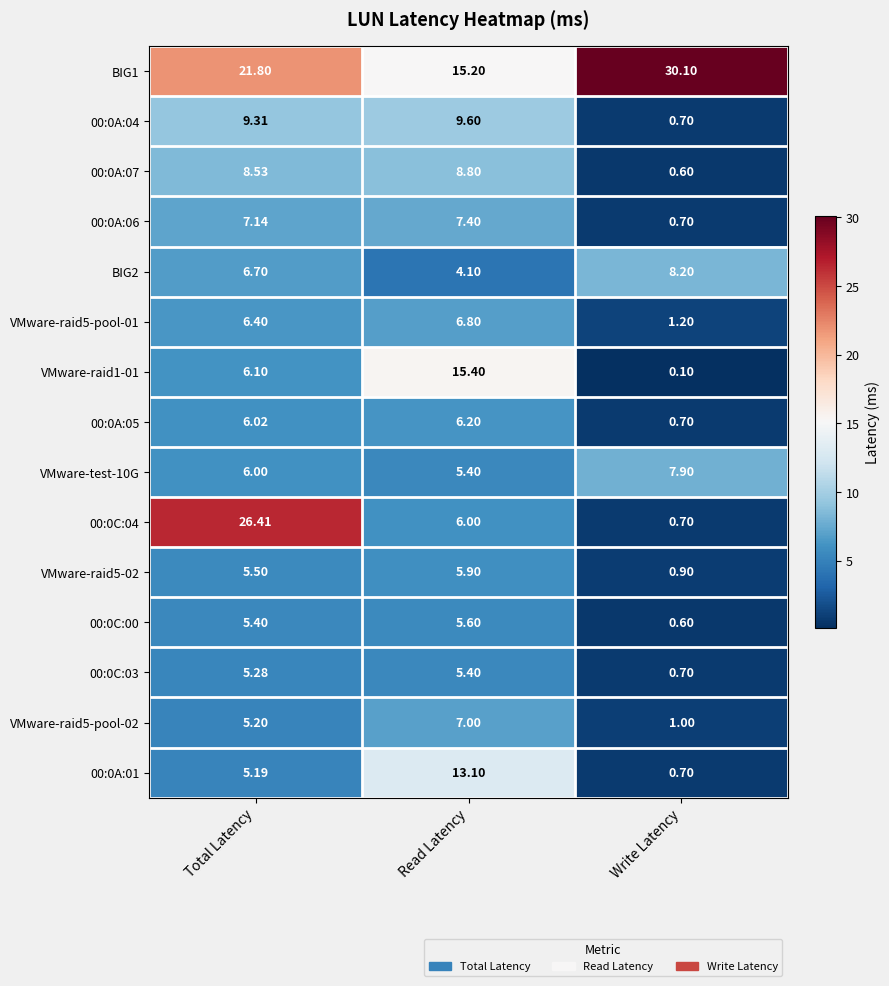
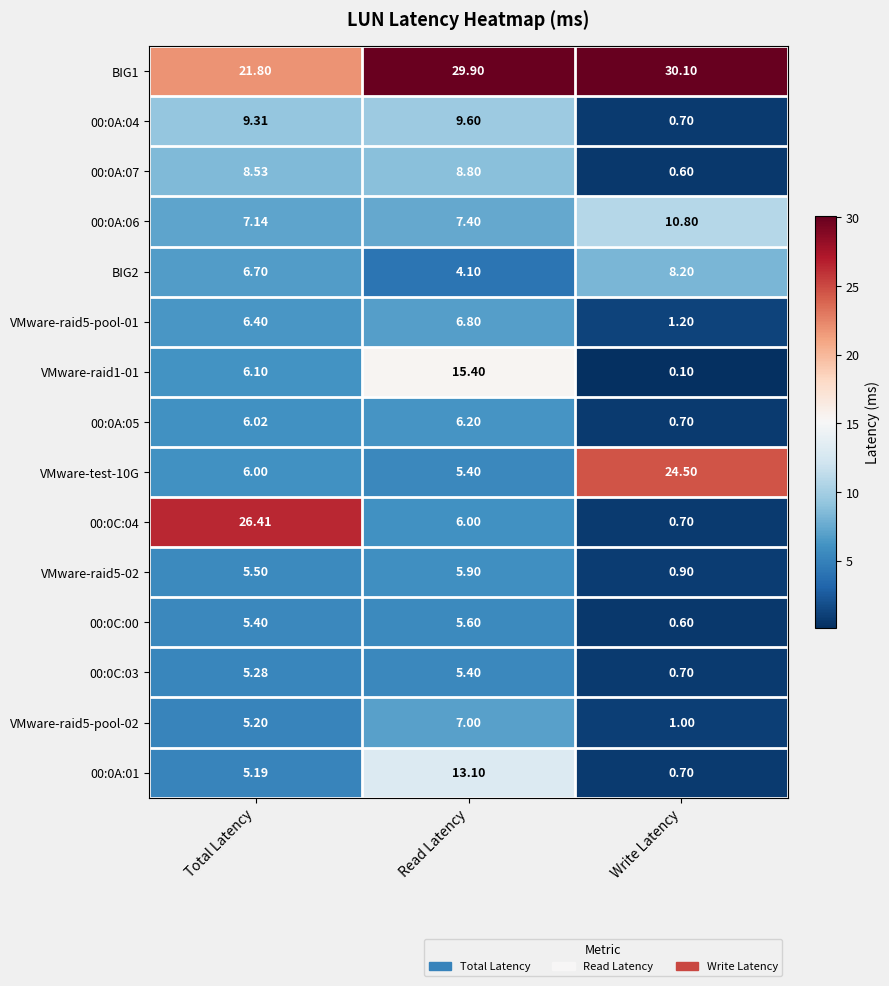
BIG1, Read Latency: 15.20 -> 29.90
00:0A:06, Write Latency: 0.70 -> 10.80
VMware-test-10G, Write Latency: 7.90 -> 24.50
